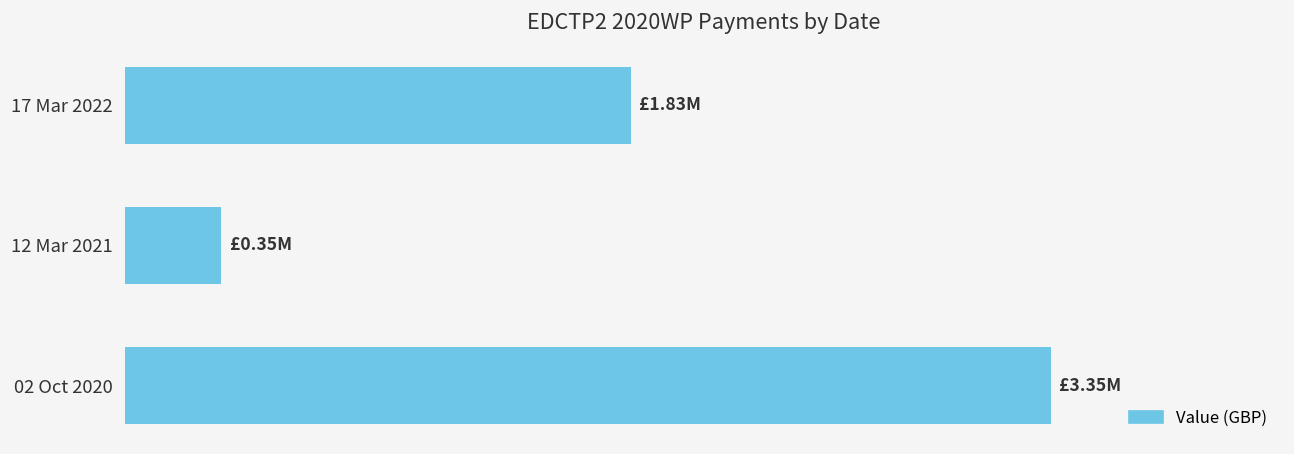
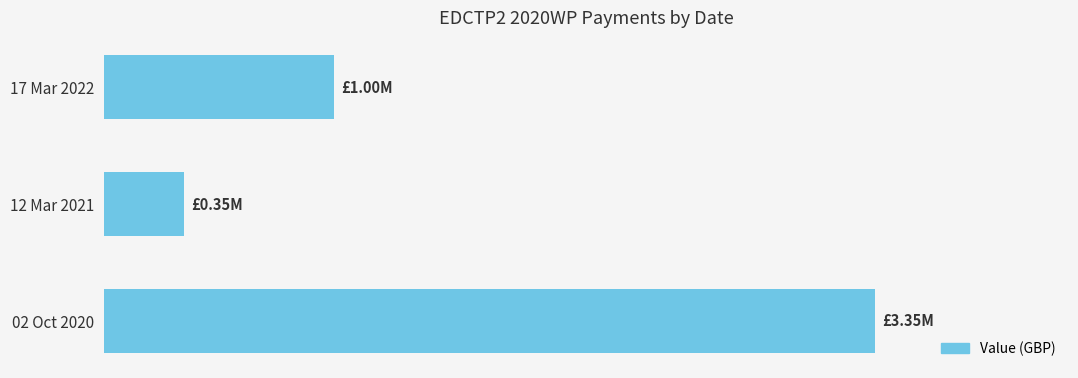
17 Mar 2022: £1.83M -> £1.00M
